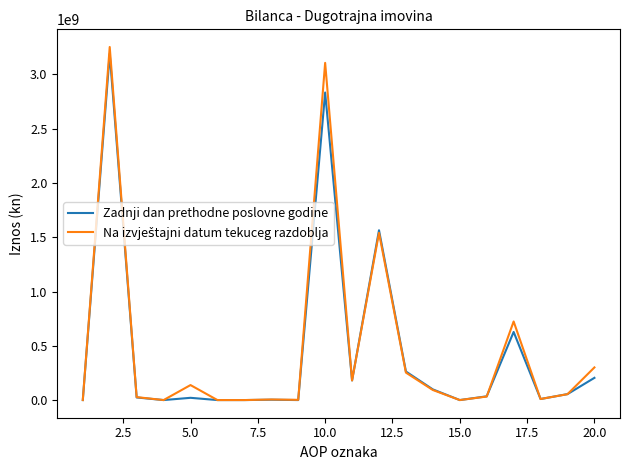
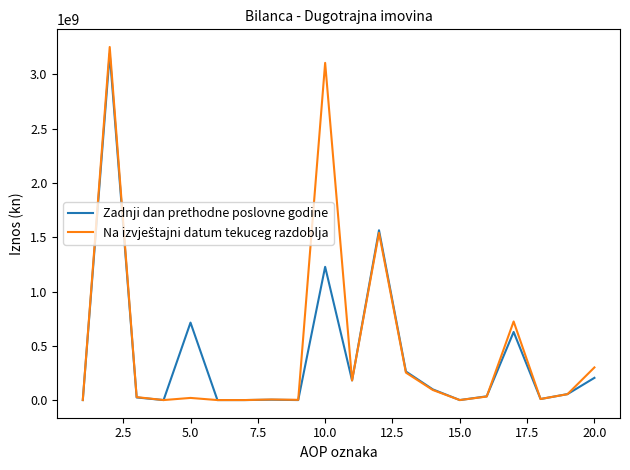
Zadnji dan prethodne poslovne godine, 5.0: 20000000 -> 710000000
Na izvještajni datum tekuceg razdoblja, 5.0: 140000000 -> 20000000
Zadnji dan prethodne poslovne godine, 10.0: 2830000000 -> 1230000000
